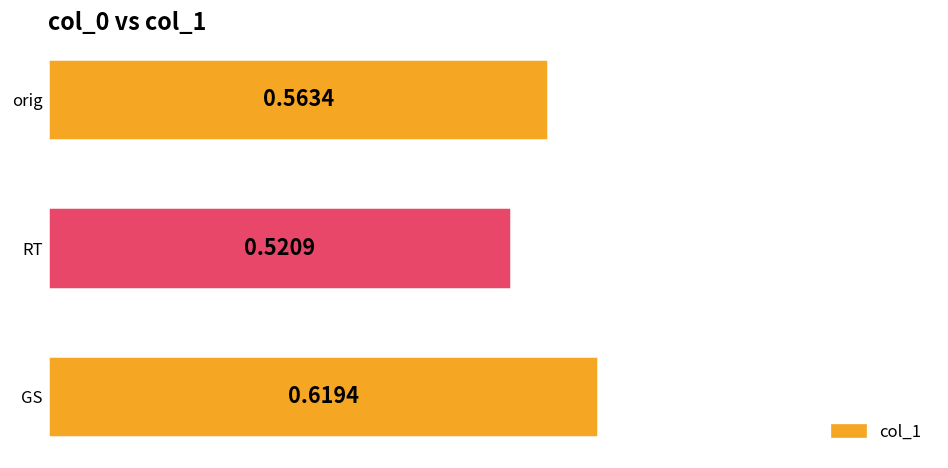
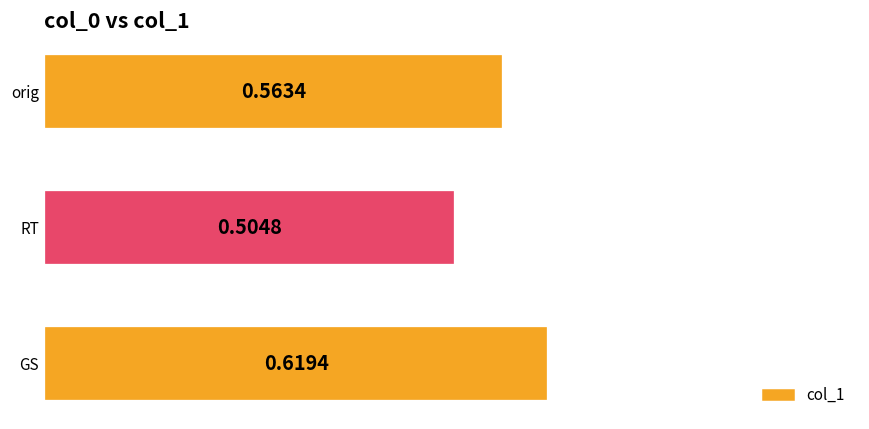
RT: 0.5209 -> 0.5048
